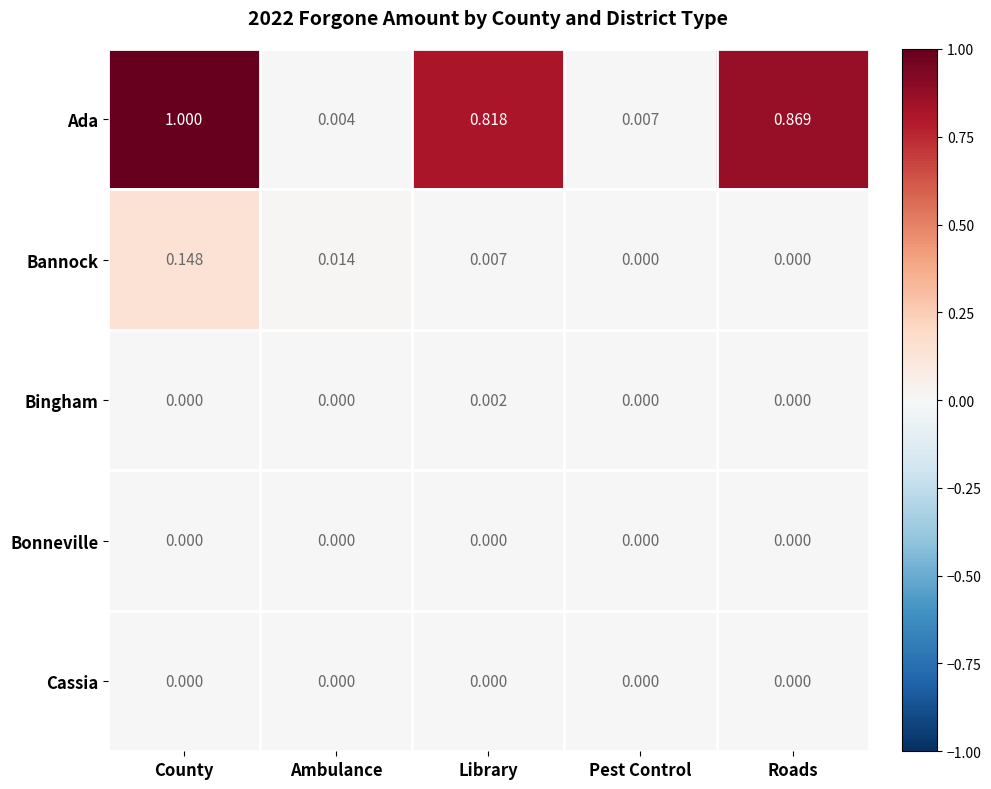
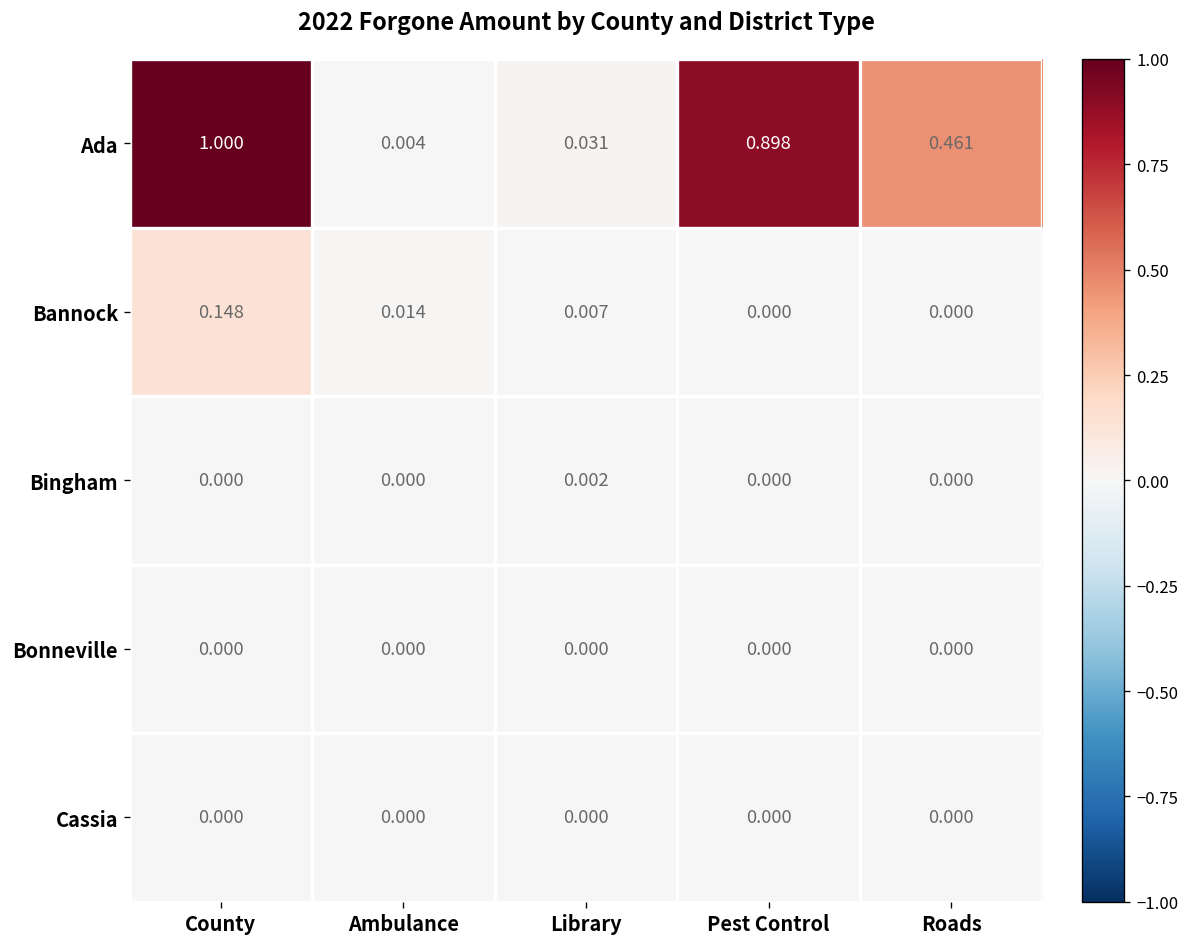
Ada, Library: 0.818 -> 0.031
Ada, Pest Control: 0.007 -> 0.898
Ada, Roads: 0.869 -> 0.461
